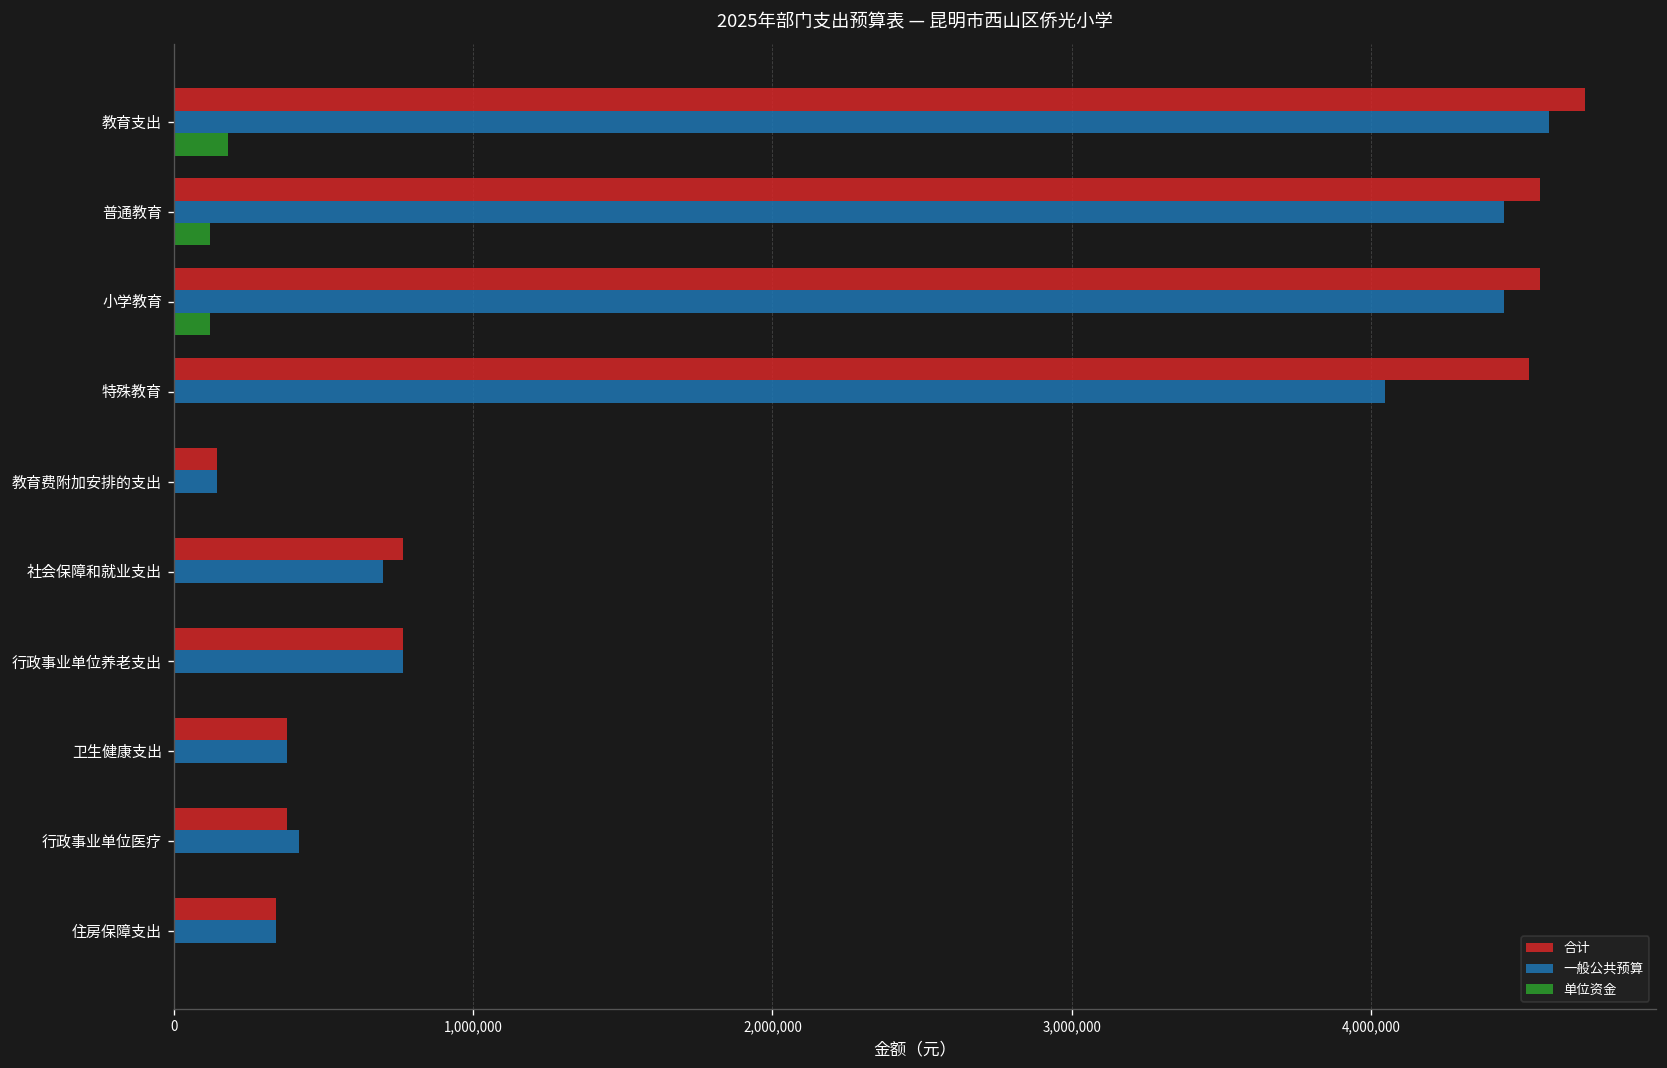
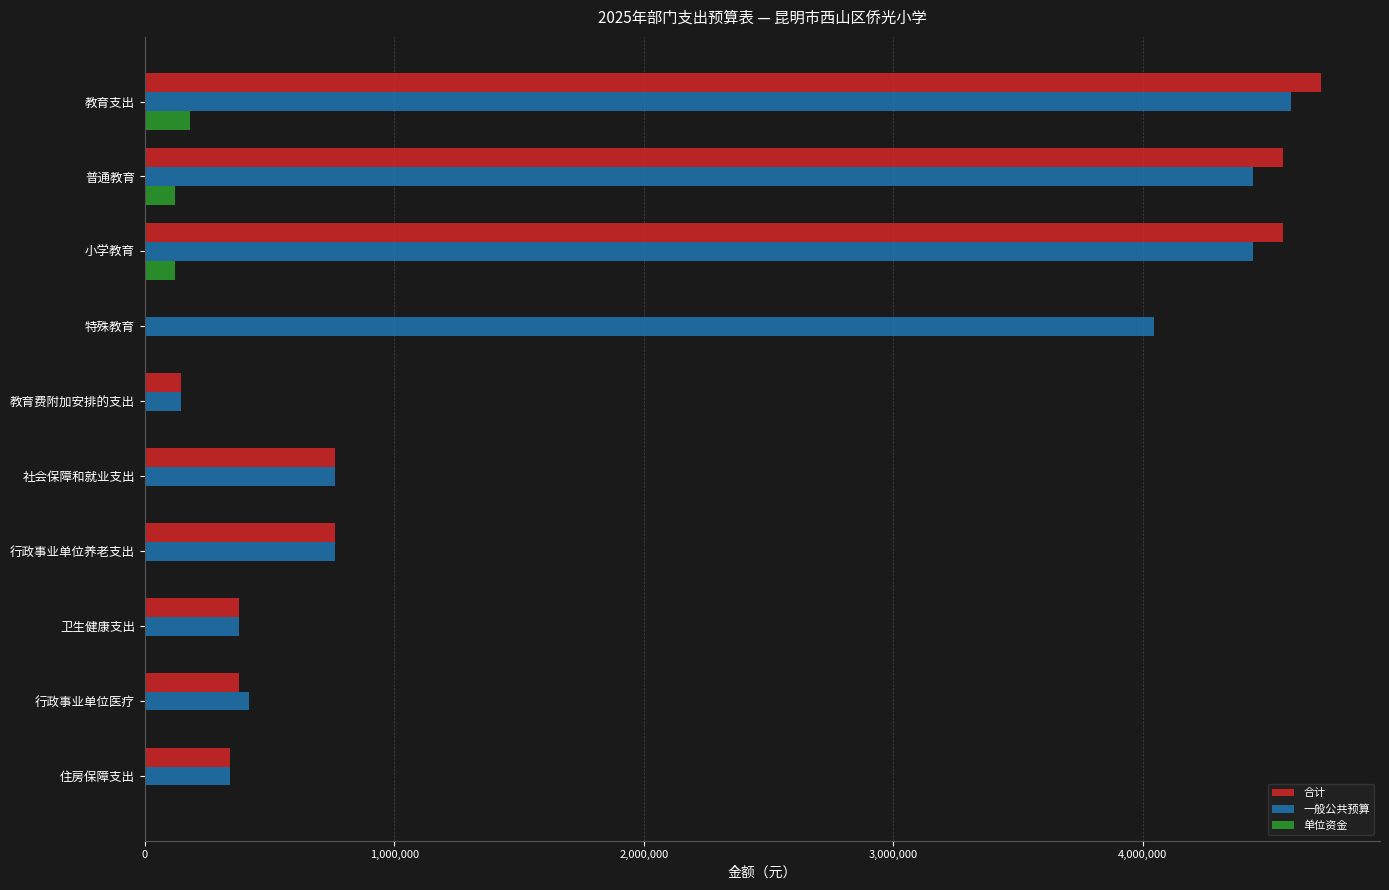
合计, 特殊教育: 4,530,000 -> 10,000
一般公共预算, 社会保障和就业支出: 700,000 -> 760,000
